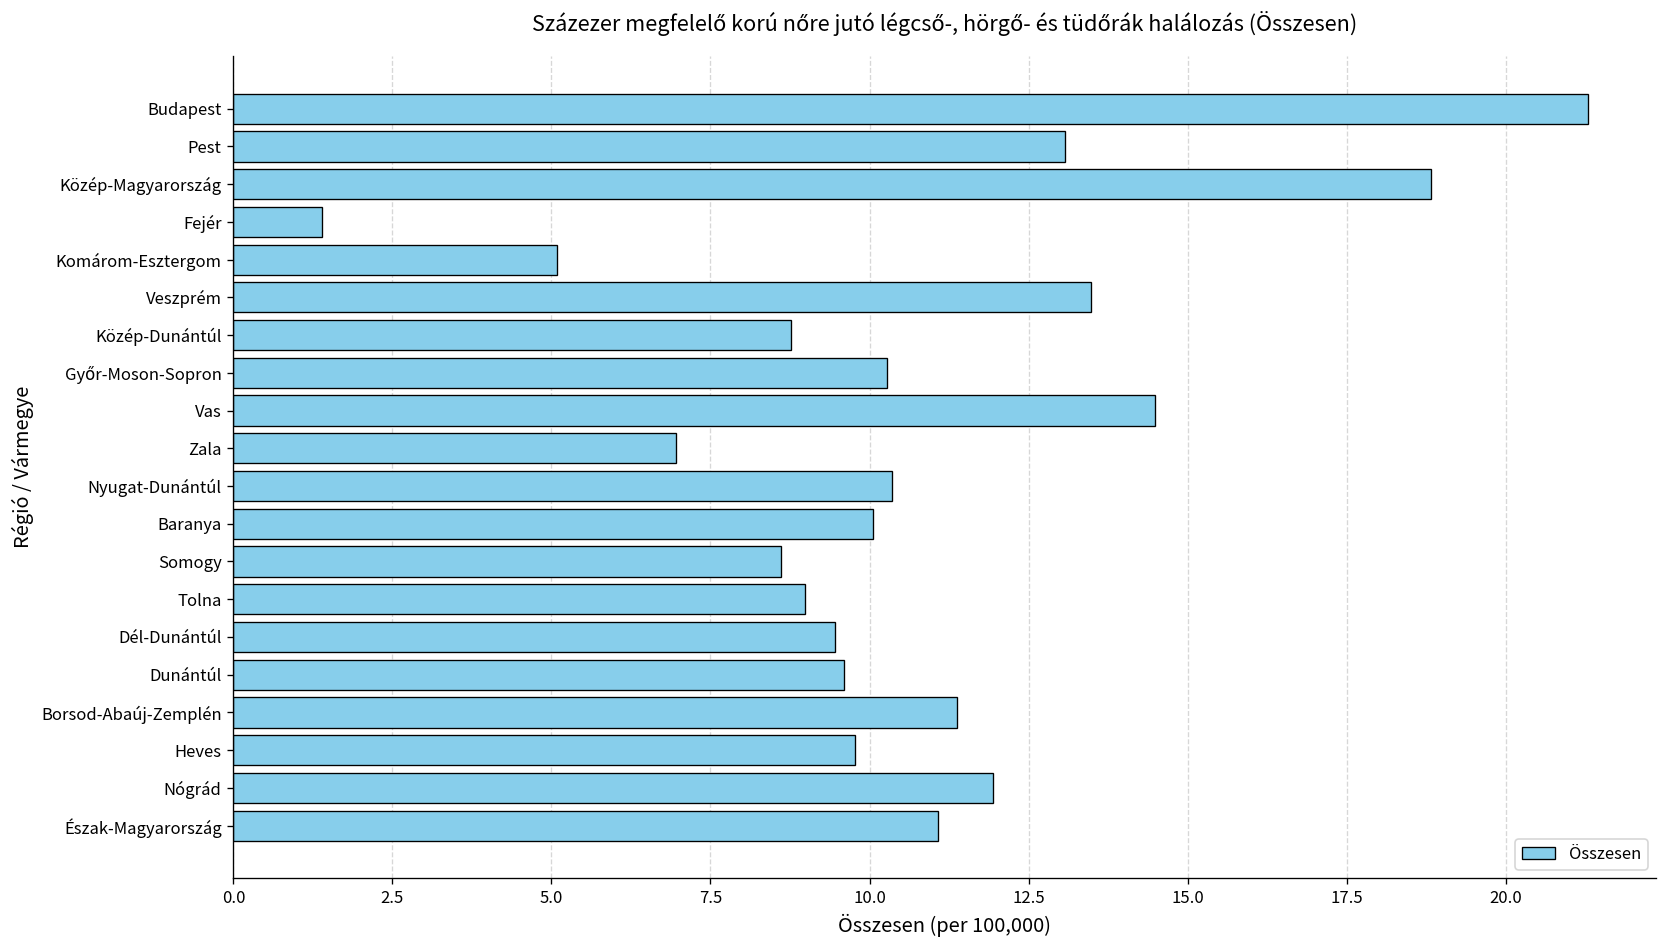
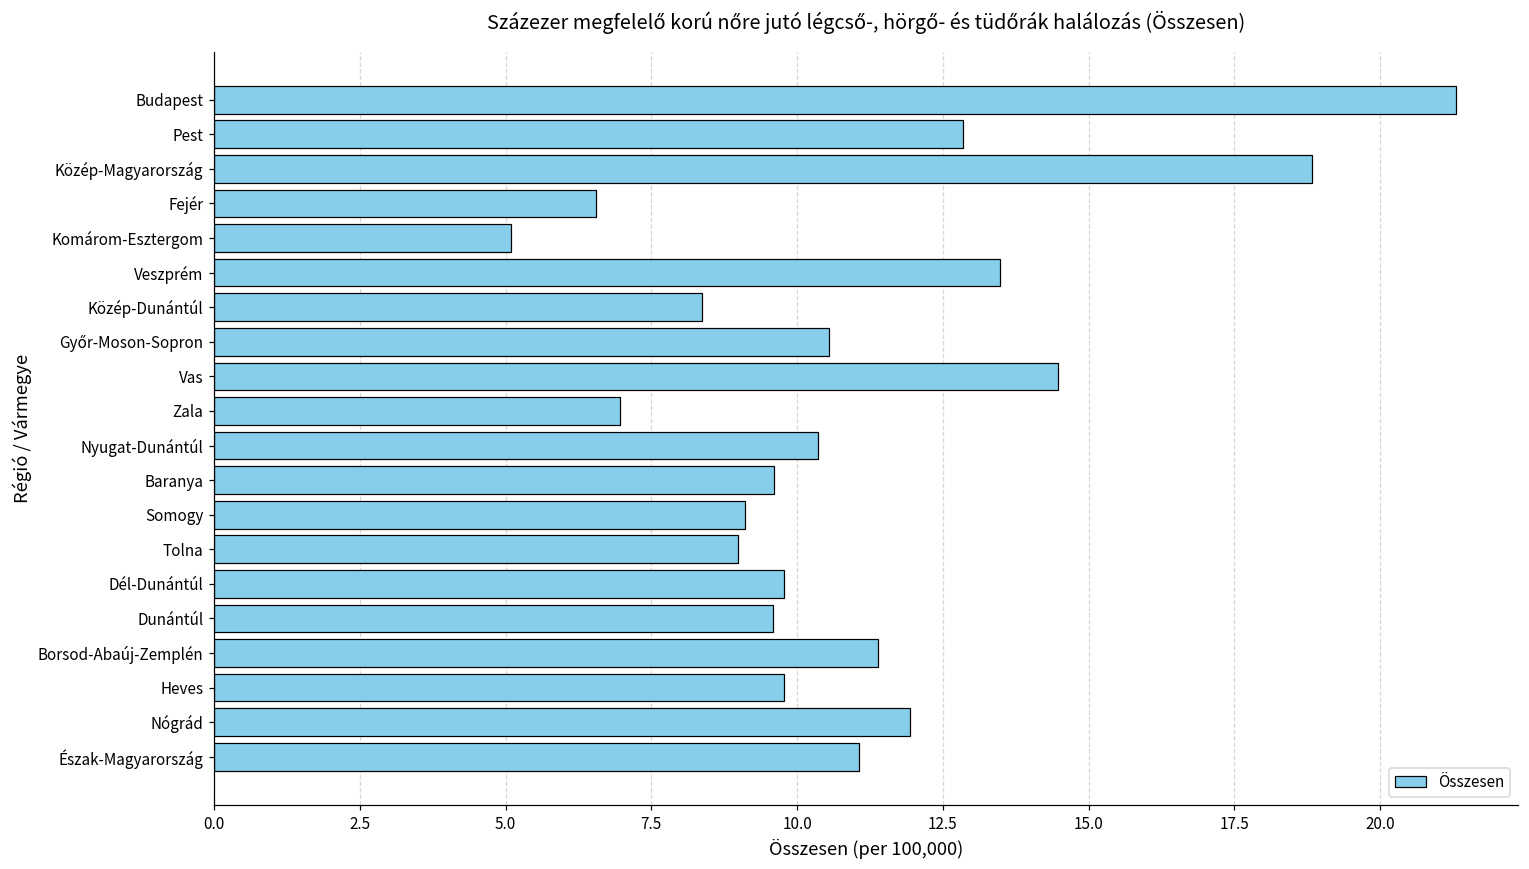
Pest: 13.1 -> 12.8
Fejér: 1.4 -> 6.5
Közép-Dunántúl: 8.8 -> 8.4
Győr-Moson-Sopron: 10.3 -> 10.5
Baranya: 10.1 -> 9.6
Somogy: 8.6 -> 9.1
Dél-Dunántúl: 9.5 -> 9.8
